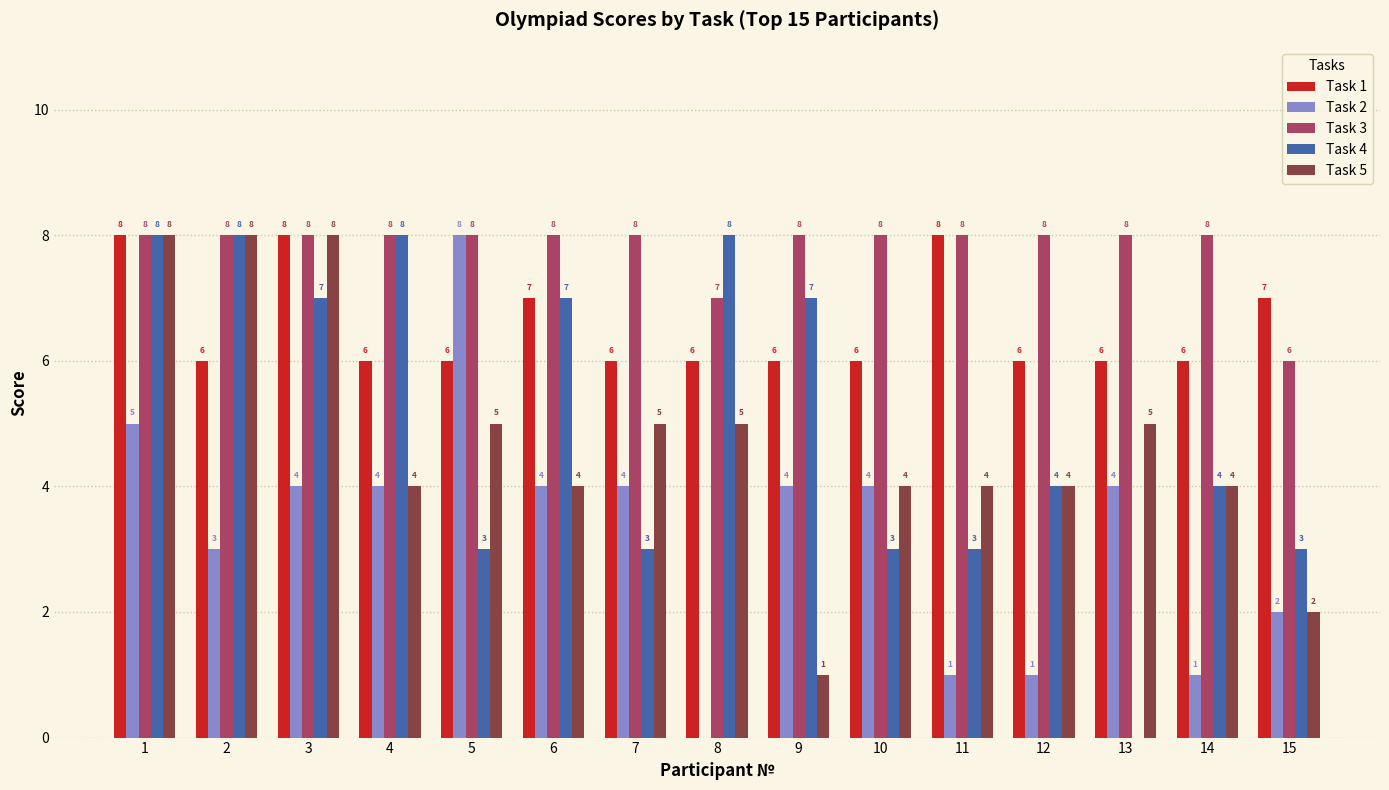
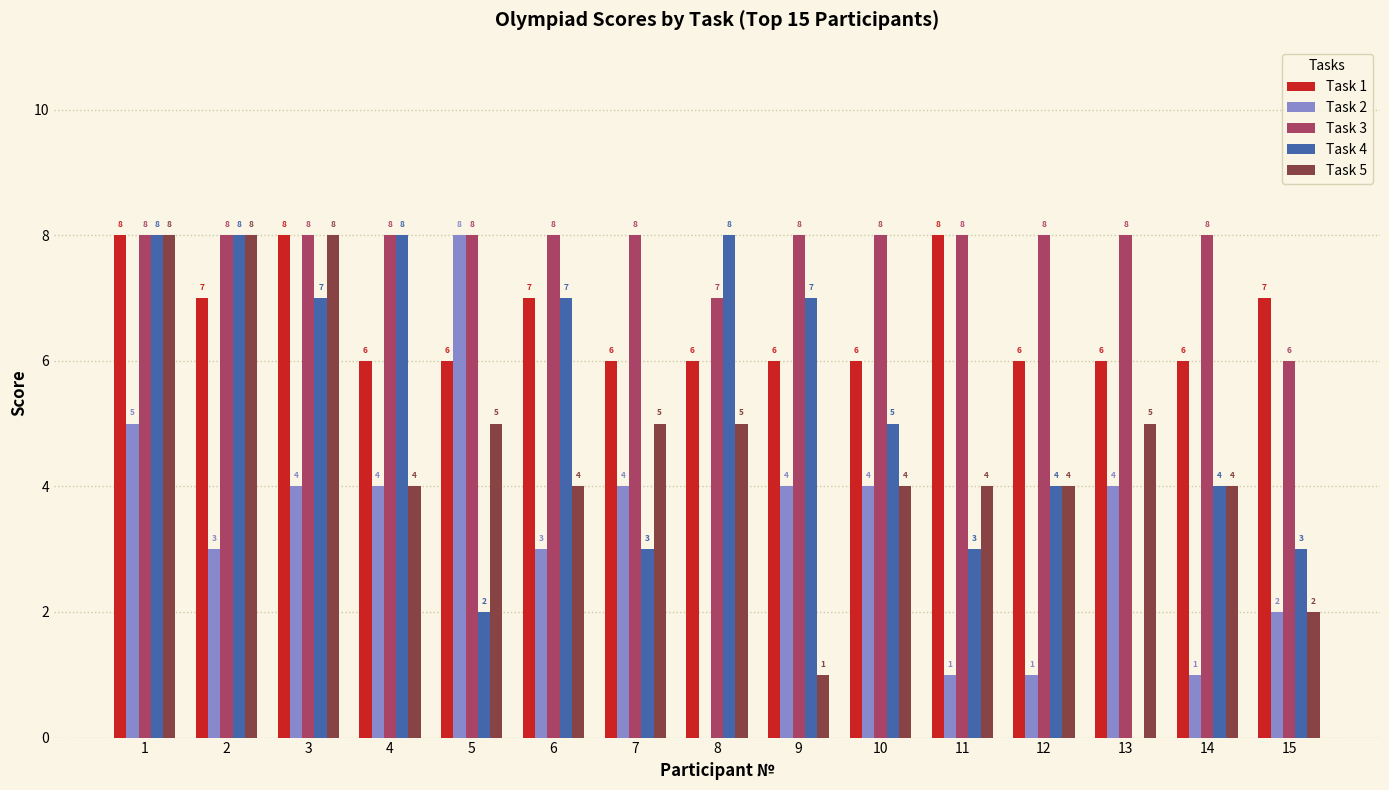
Task 1, 2: 6 -> 7
Task 4, 5: 3 -> 2
Task 2, 6: 4 -> 3
Task 4, 10: 3 -> 5
